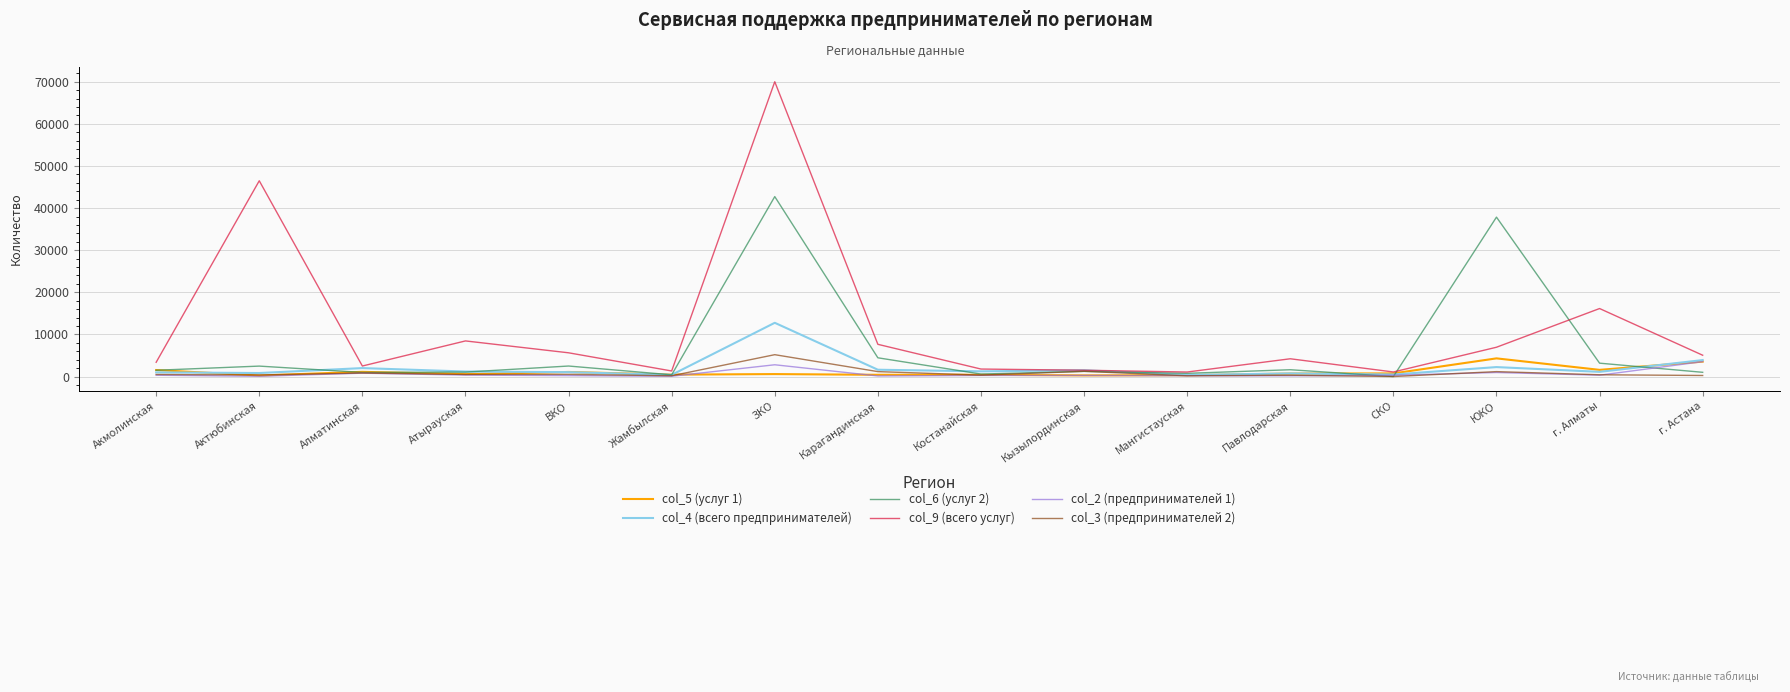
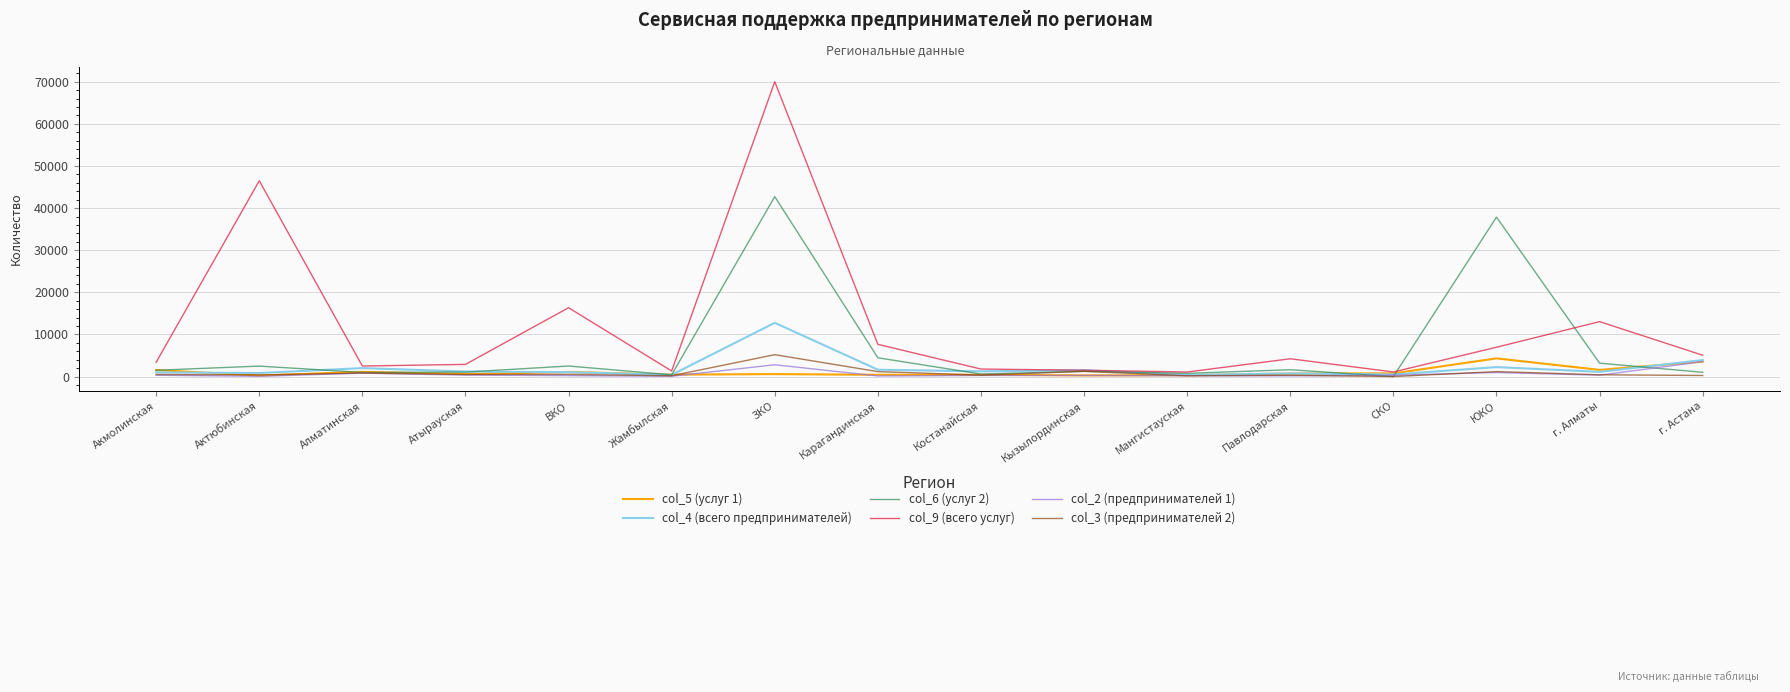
col_9 (всего услуг), Атырауская: 8000 -> 3000
col_9 (всего услуг), ВКО: 6000 -> 16000
col_9 (всего услуг), г. Алматы: 16000 -> 13000
